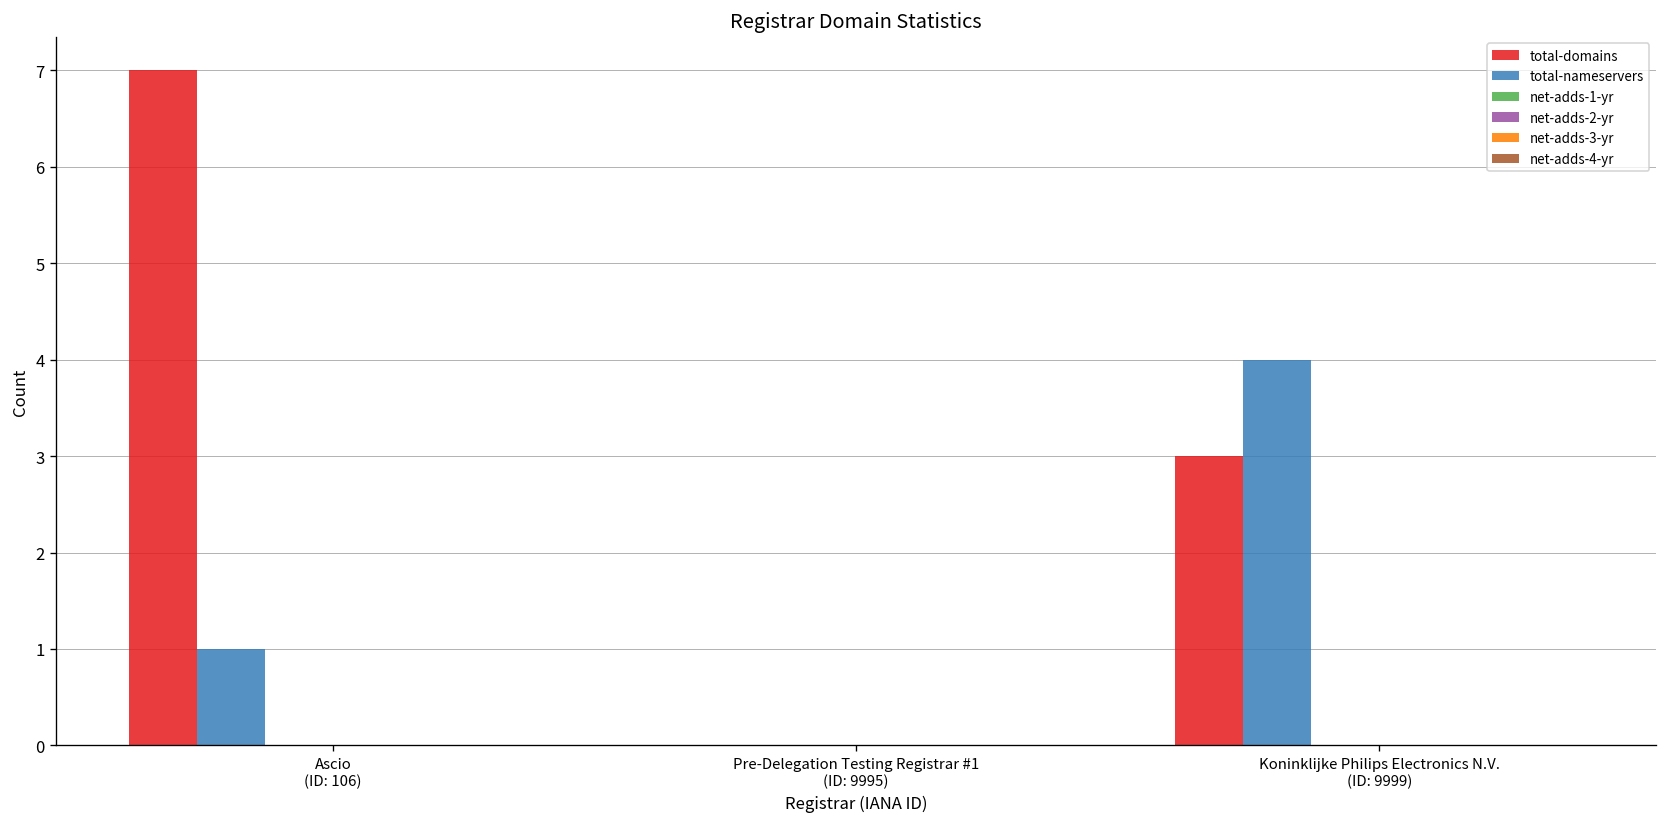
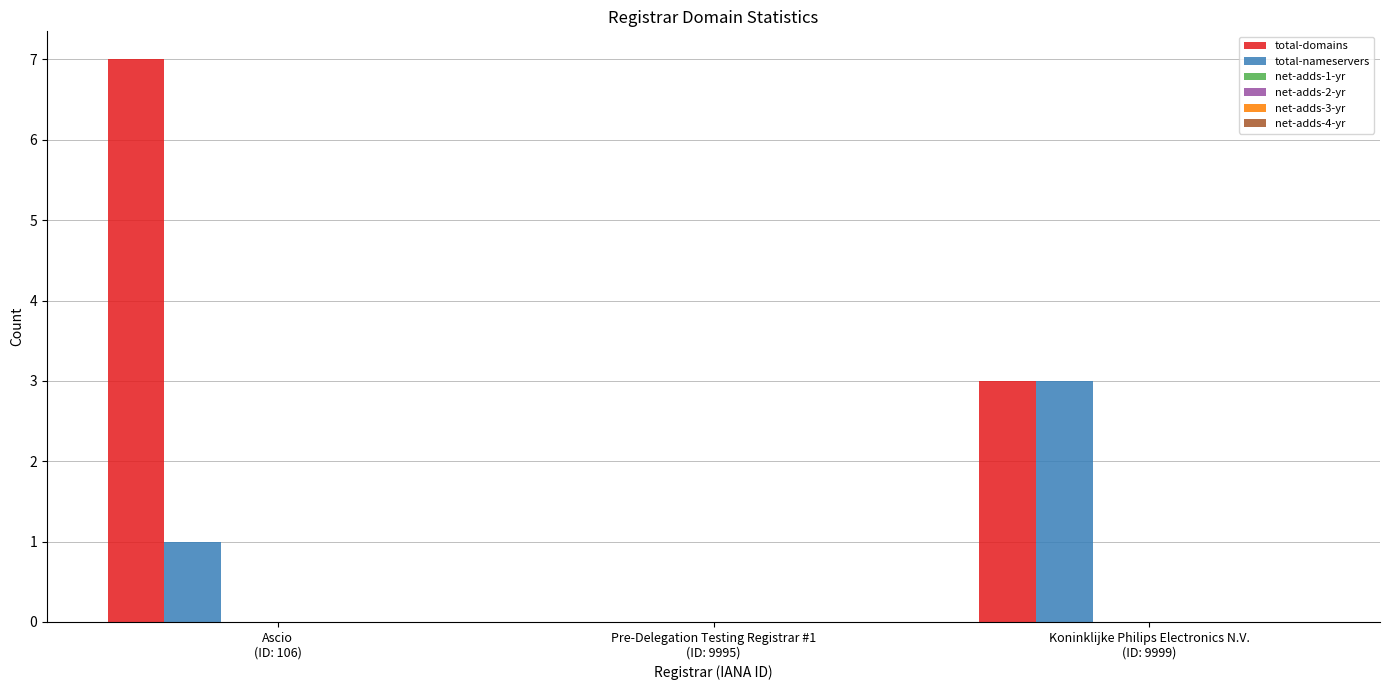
total-nameservers, Koninklijke Philips Electronics N.V. (ID: 9999): 4 -> 3
